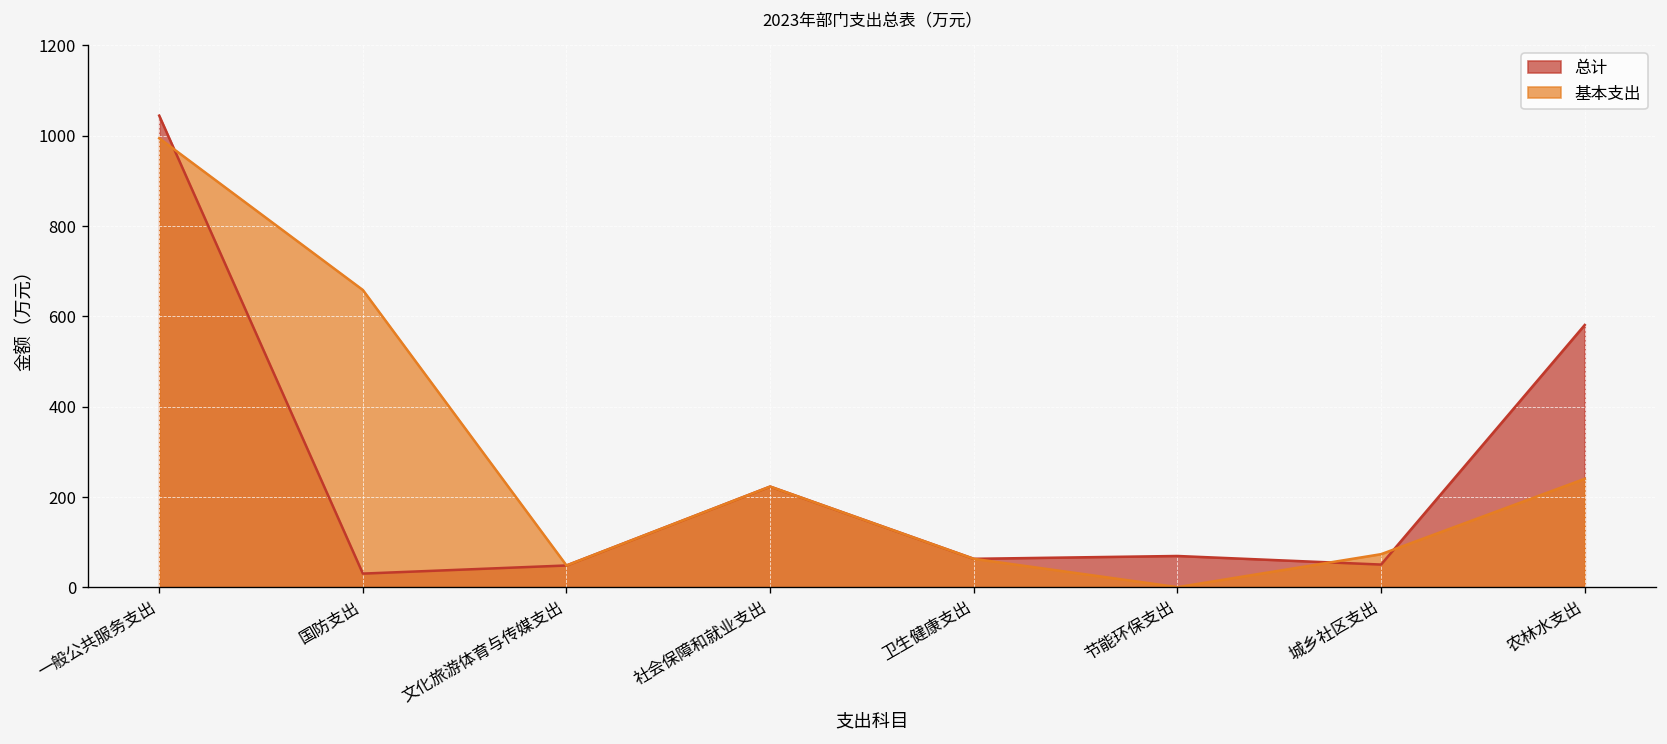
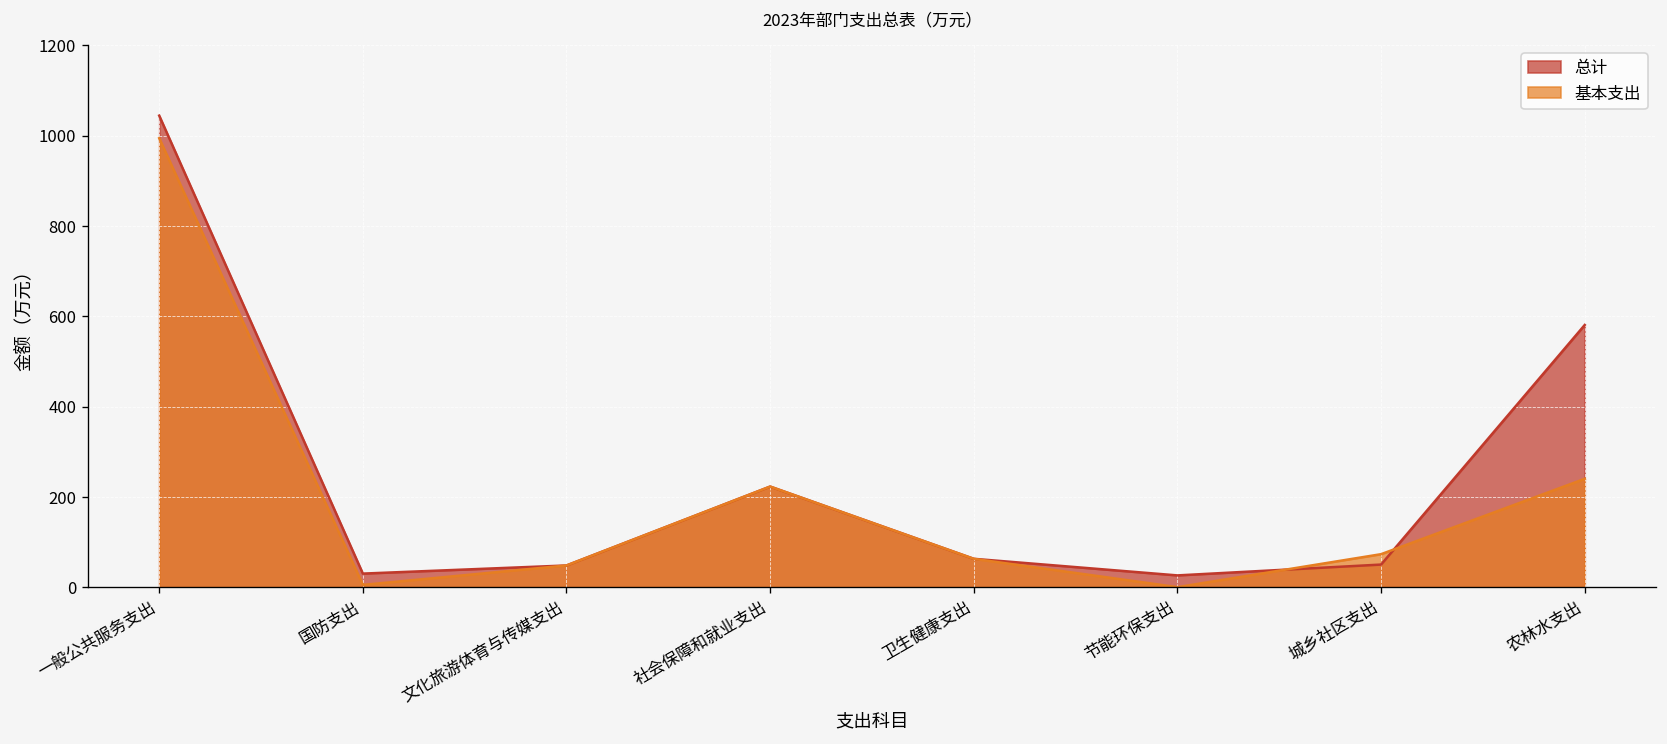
基本支出, 国防支出: 660 -> 10
总计, 节能环保支出: 70 -> 30
